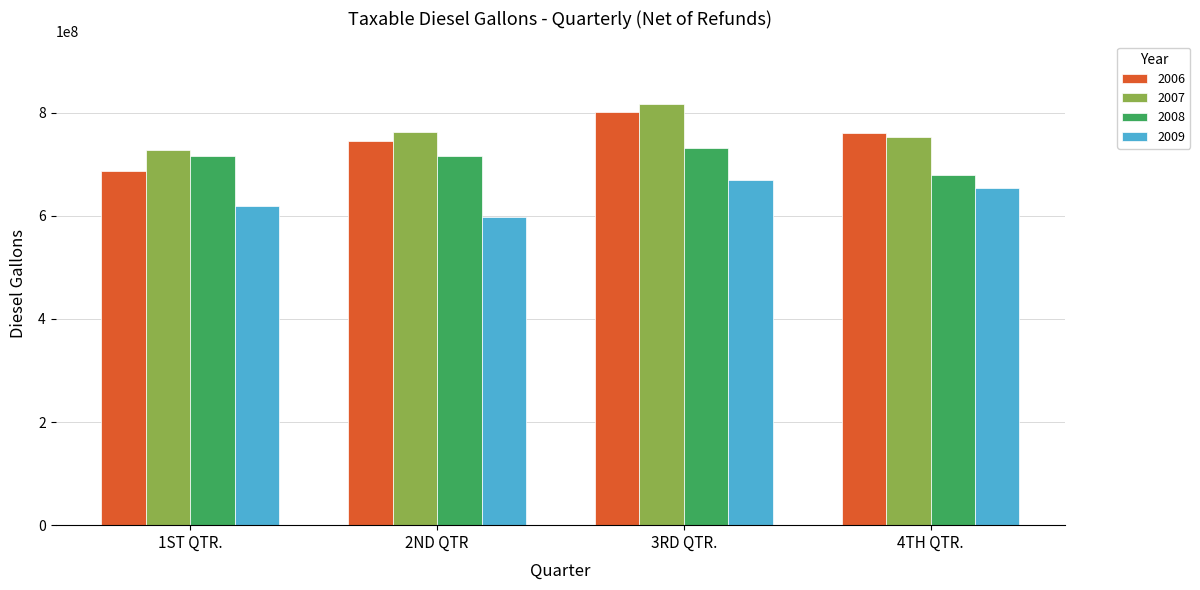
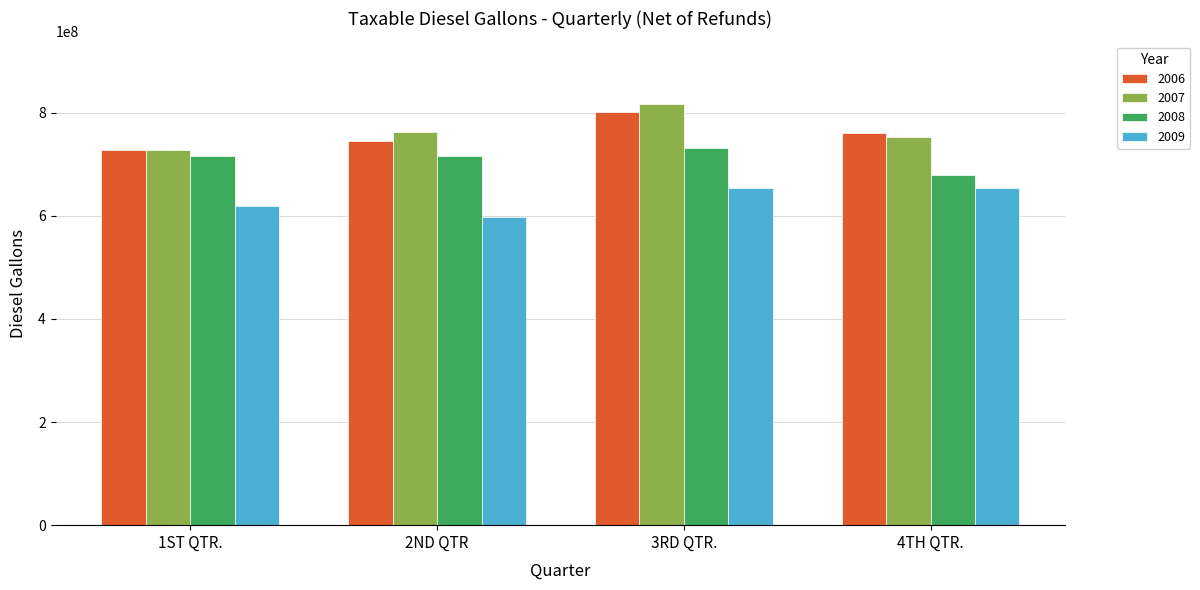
2006, 1ST QTR.: 690000000 -> 730000000
2009, 3RD QTR.: 670000000 -> 650000000
